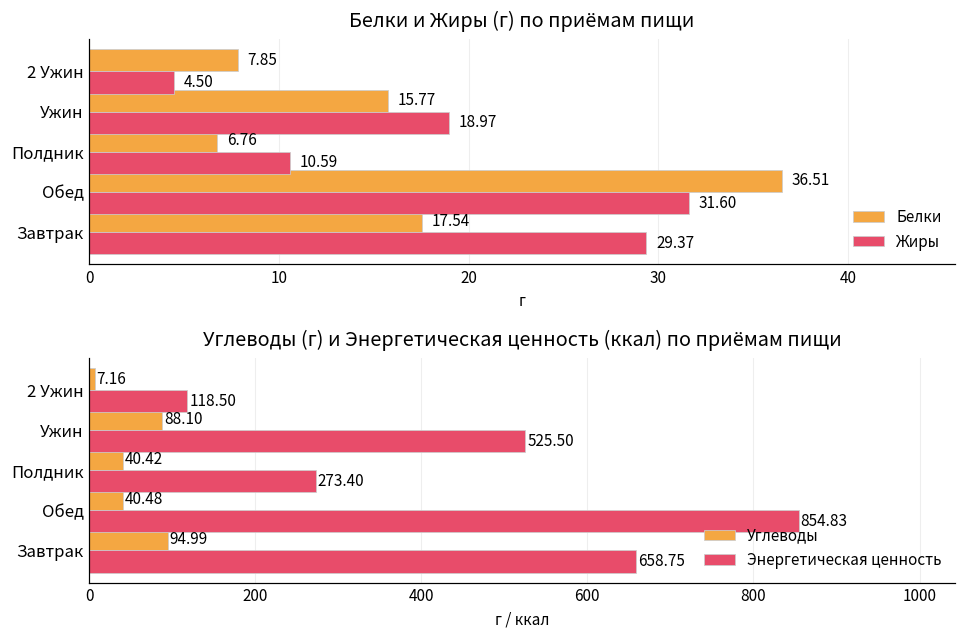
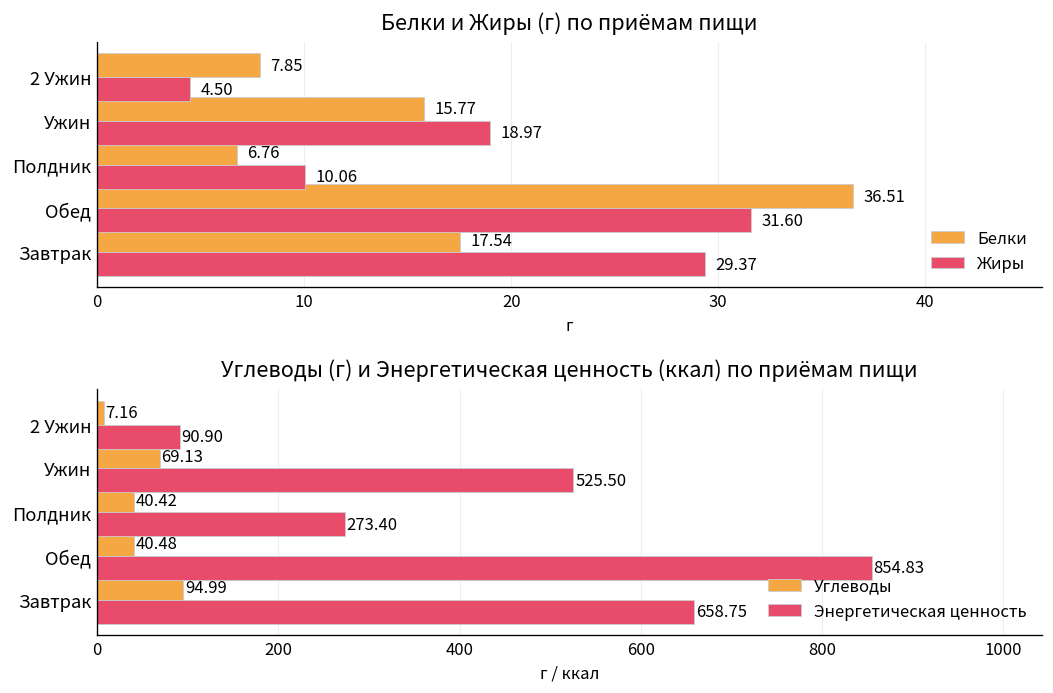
Белки и Жиры (г) по приёмам пищи, Жиры, Полдник: 10.59 -> 10.06
Углеводы (г) и Энергетическая ценность (ккал) по приёмам пищи, Энергетическая ценность, 2 Ужин: 118.50 -> 90.90
Углеводы (г) и Энергетическая ценность (ккал) по приёмам пищи, Углеводы, Ужин: 88.10 -> 69.13
